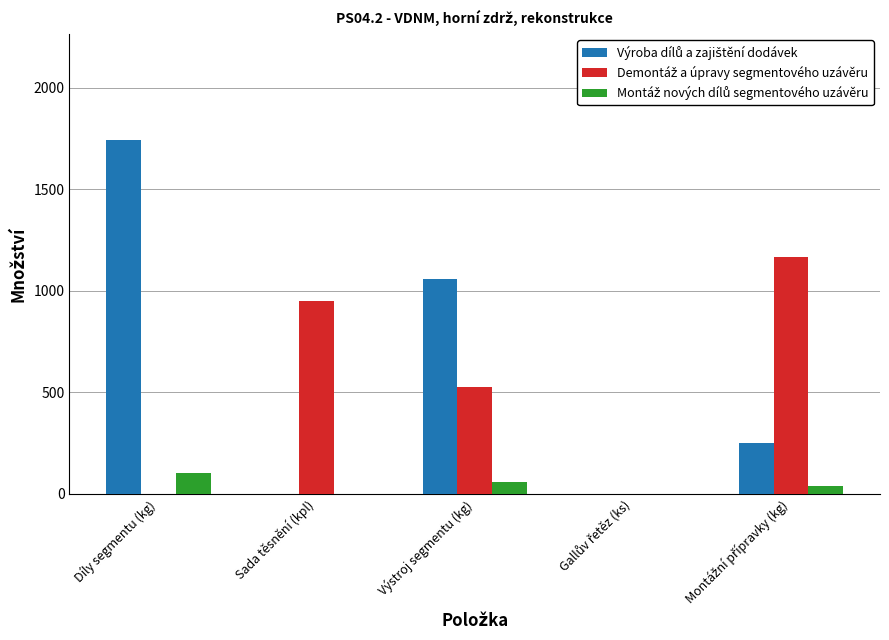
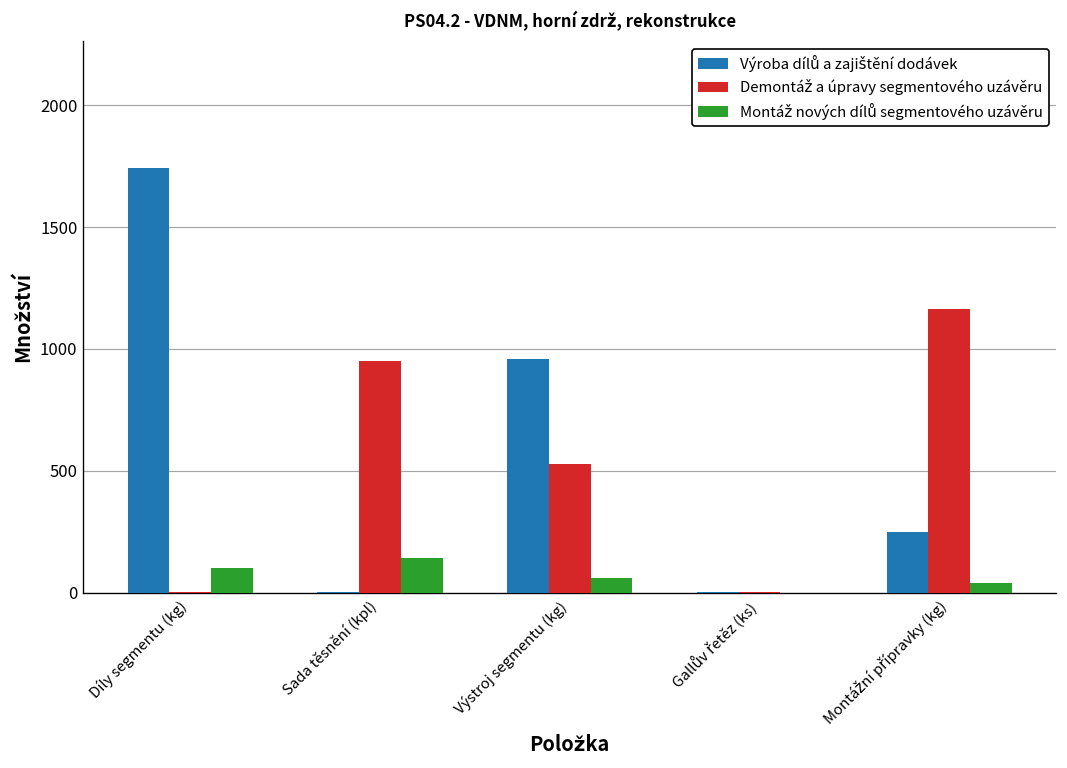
Montáž nových dílů segmentového uzávěru, Sada těsnění (kpl): 0 -> 140
Výroba dílů a zajištění dodávek, Výstroj segmentu (kg): 1060 -> 960
